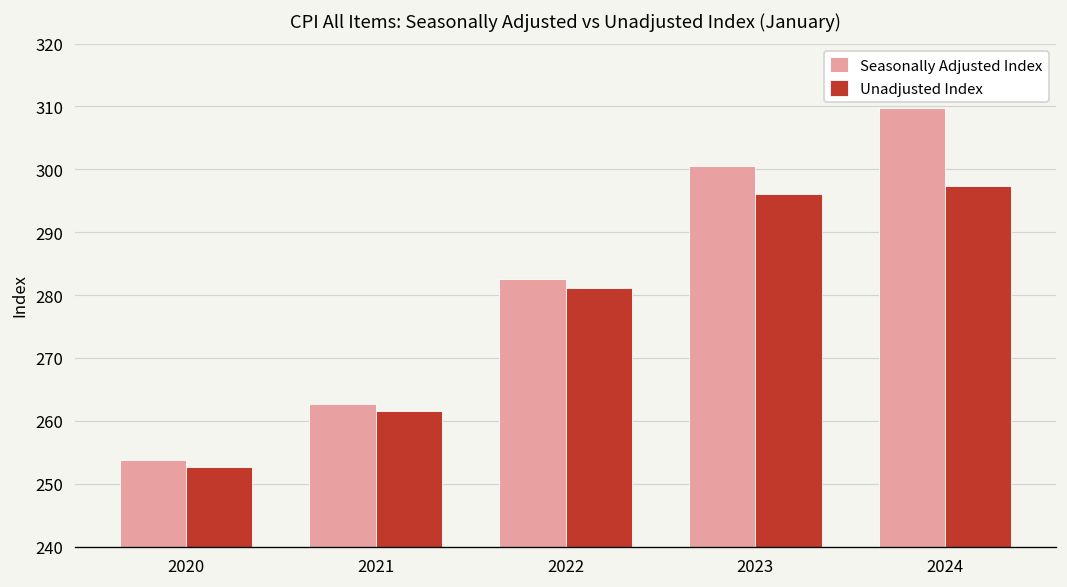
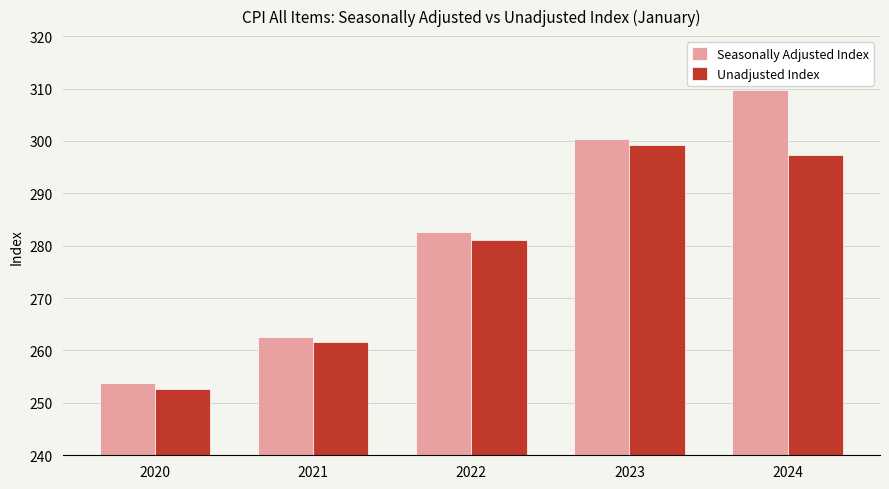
Unadjusted Index, 2023: 296 -> 299
